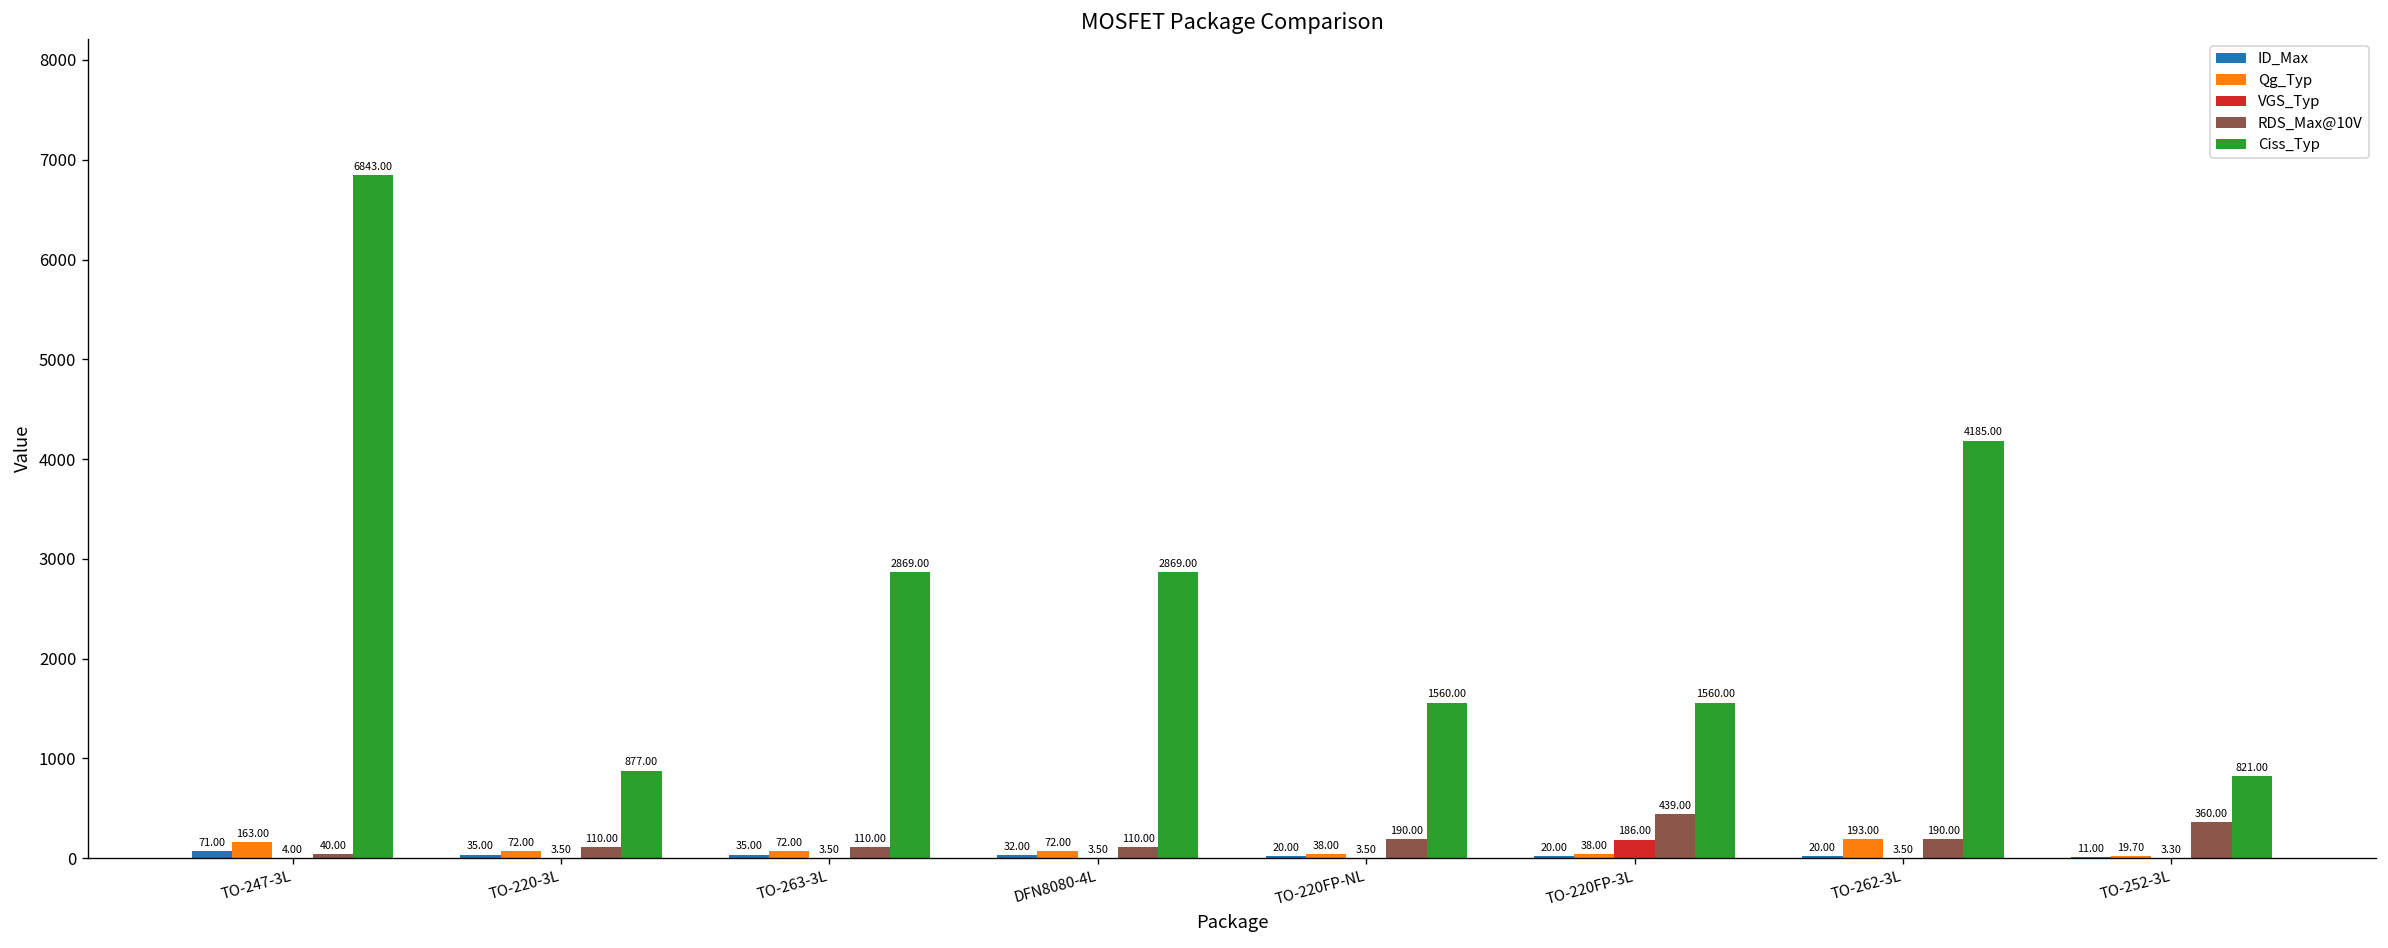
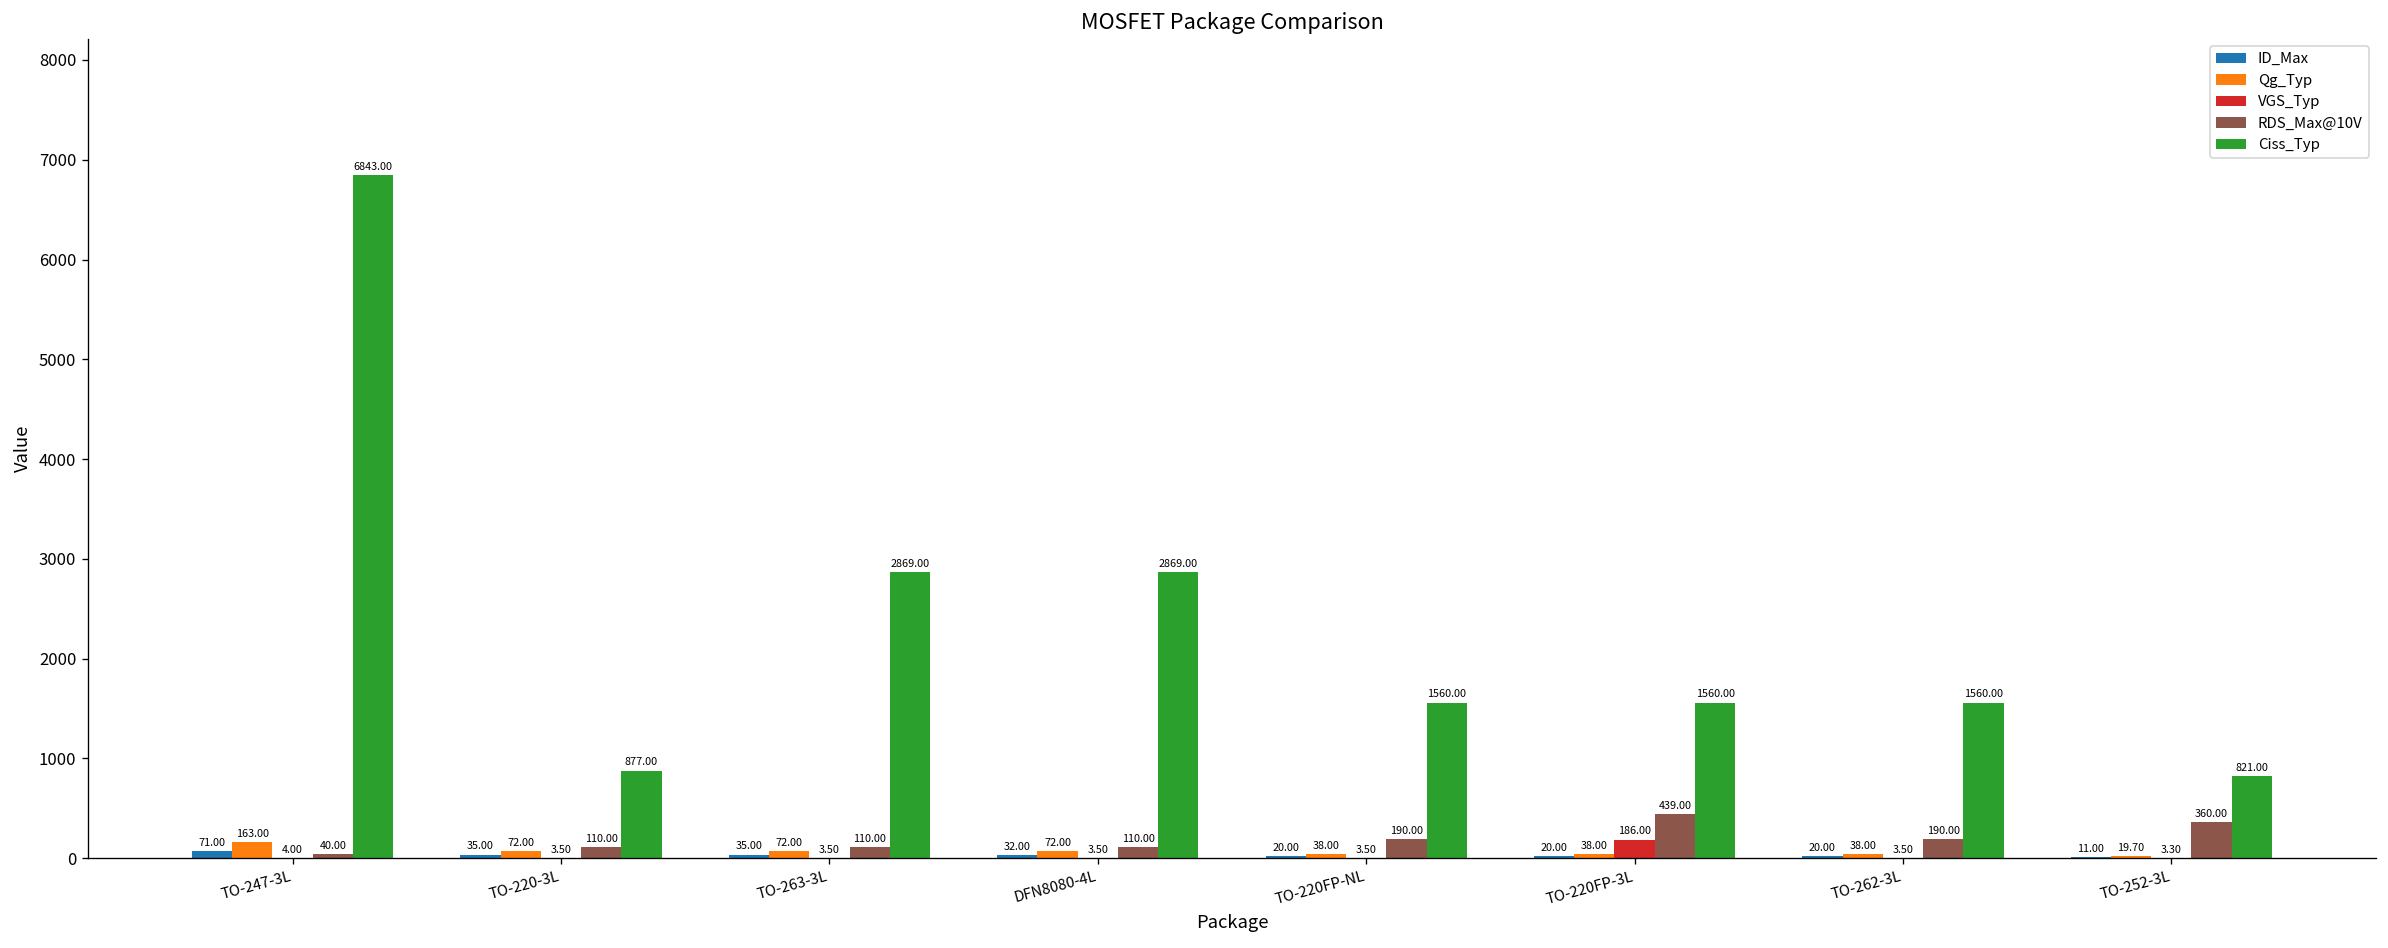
Qg_Typ, TO-262-3L: 193.00 -> 38.00
Ciss_Typ, TO-262-3L: 4185.00 -> 1560.00
